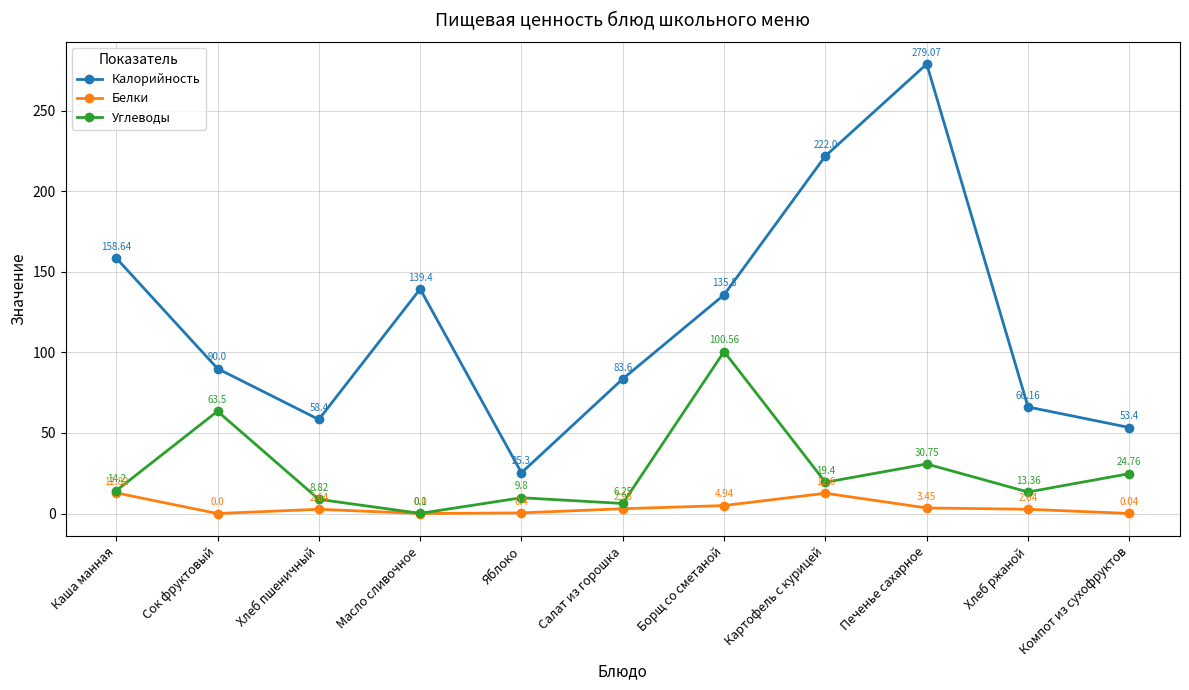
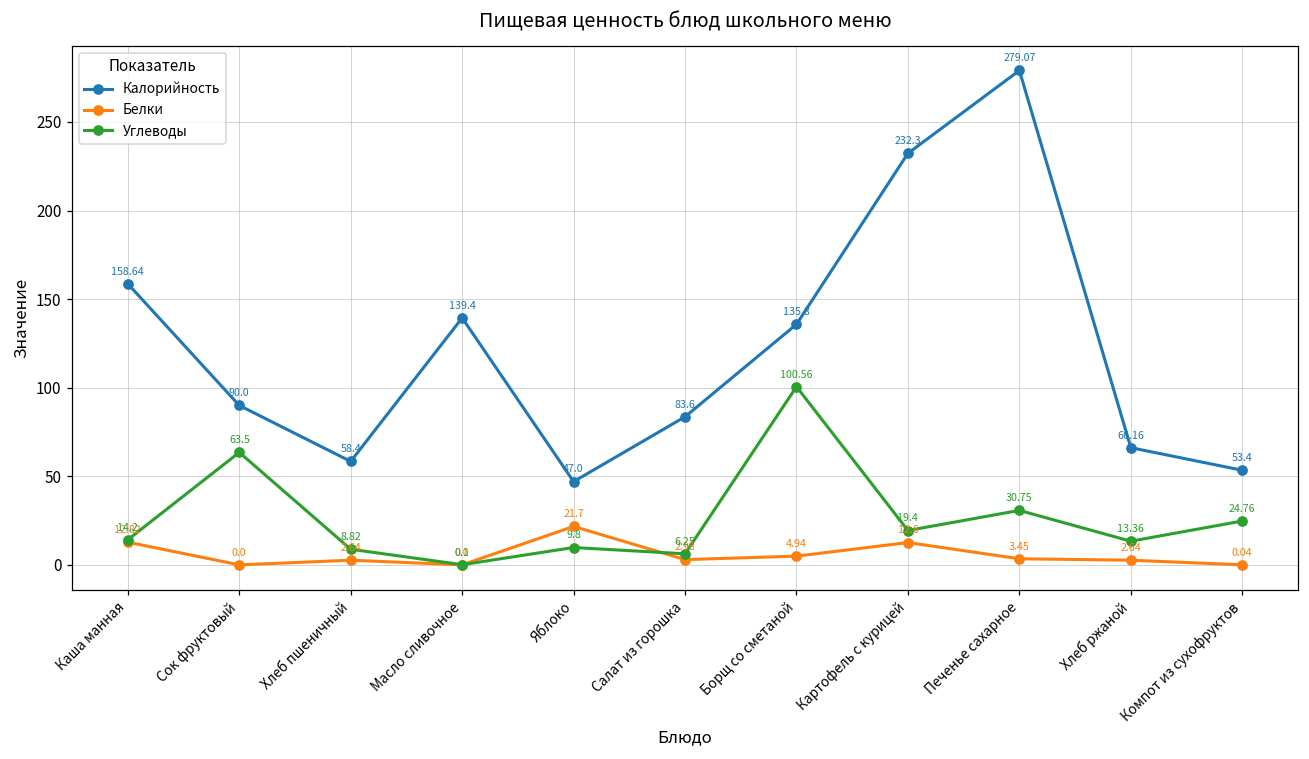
Калорийность, Яблоко: 25.3 -> 47.0
Белки, Яблоко: 0.4 -> 21.7
Калорийность, Картофель с курицей: 222.0 -> 232.3
